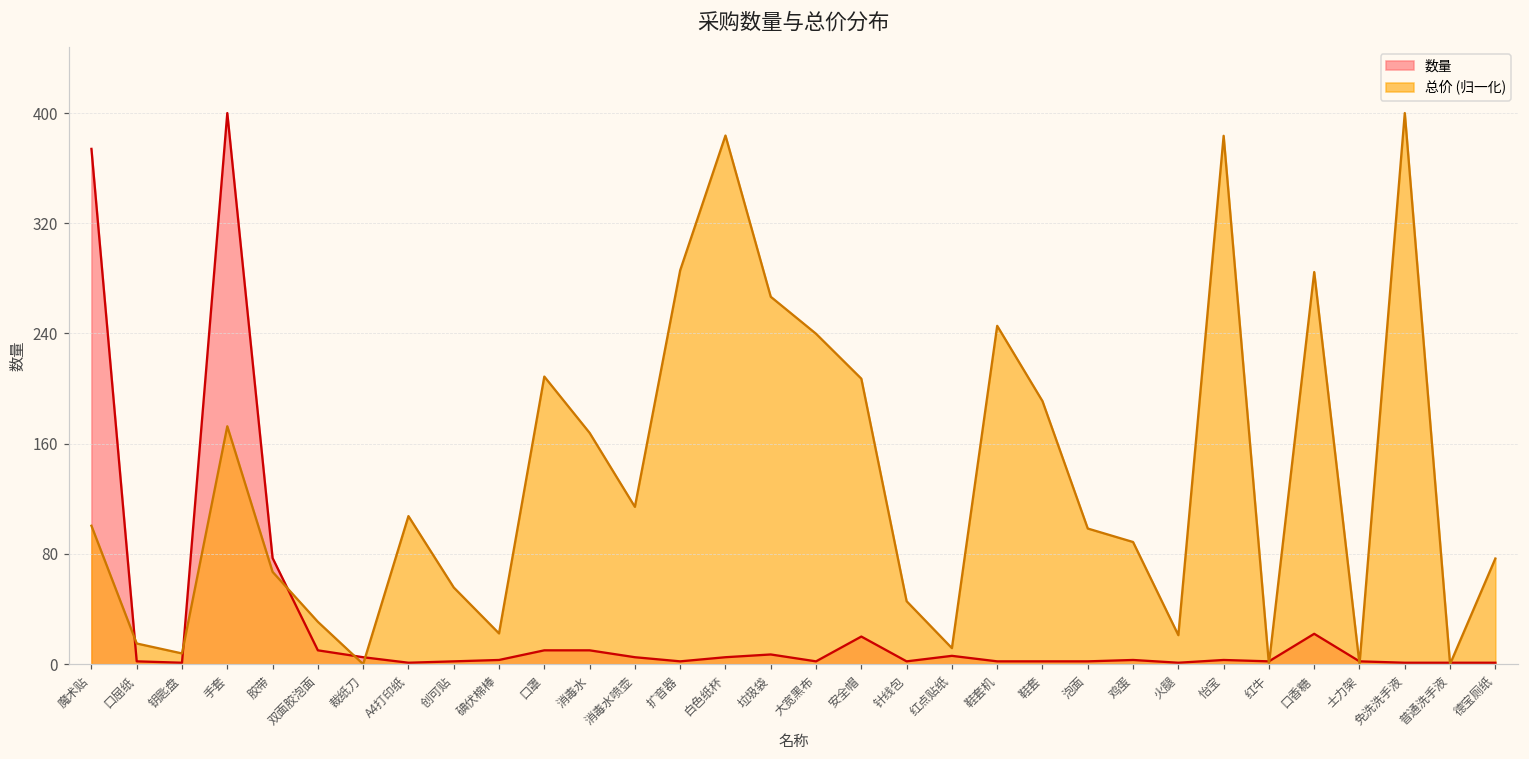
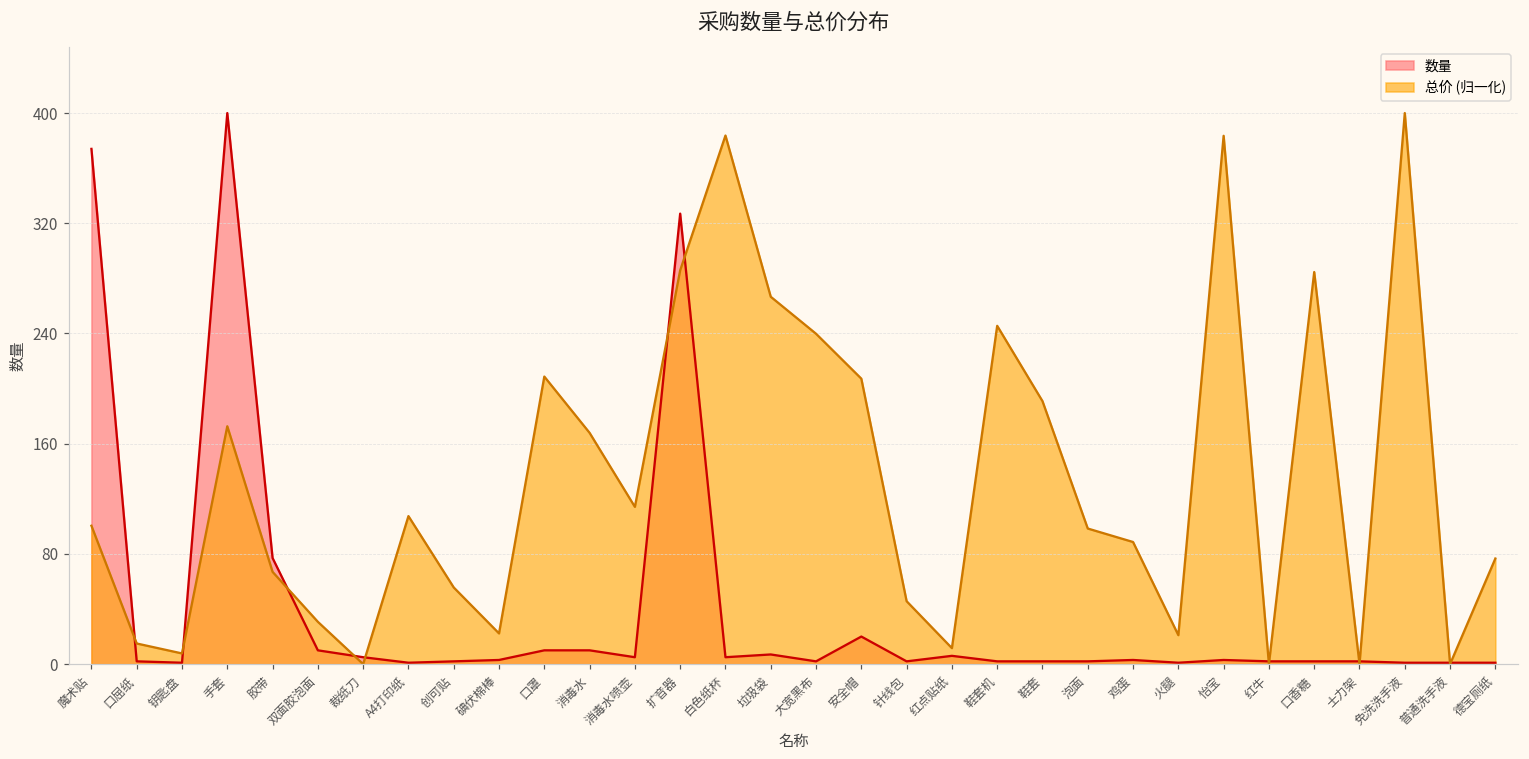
数量, 扩音器: 2 -> 327
数量, 口香糖: 22 -> 2
